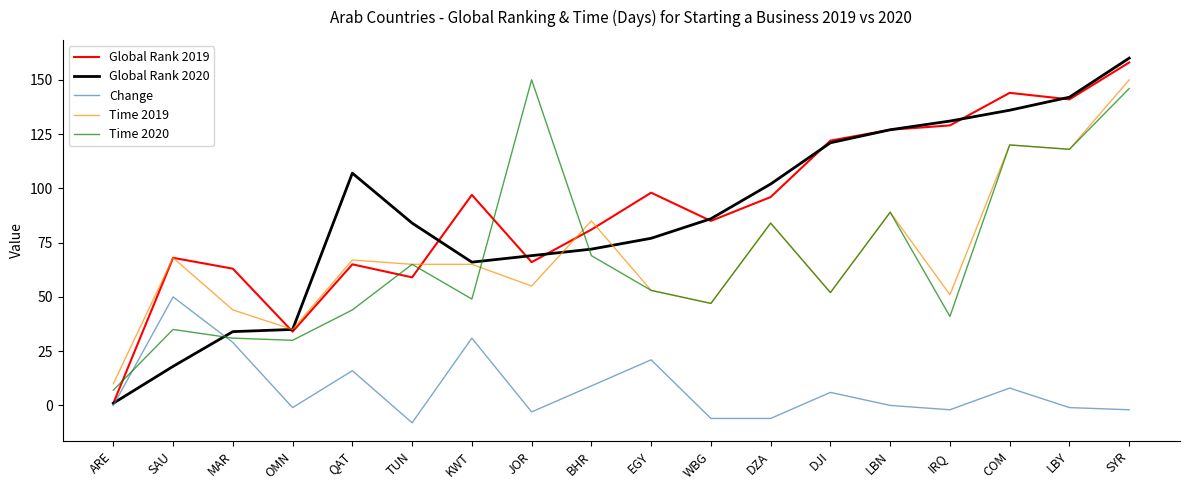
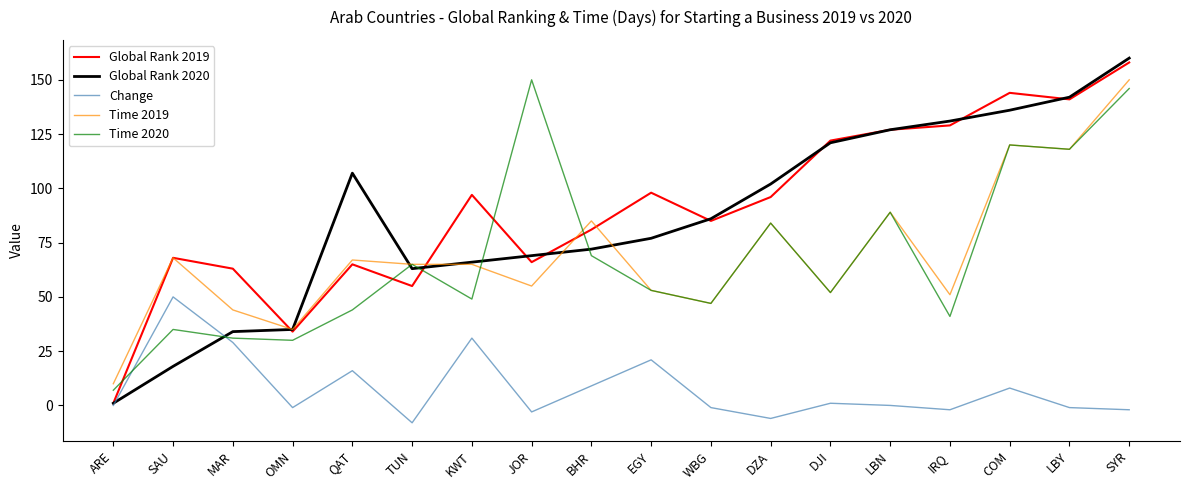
Global Rank 2019, TUN: 59 -> 55
Global Rank 2020, TUN: 84 -> 63
Change, WBG: -6 -> -1
Change, DJI: 6 -> 1
